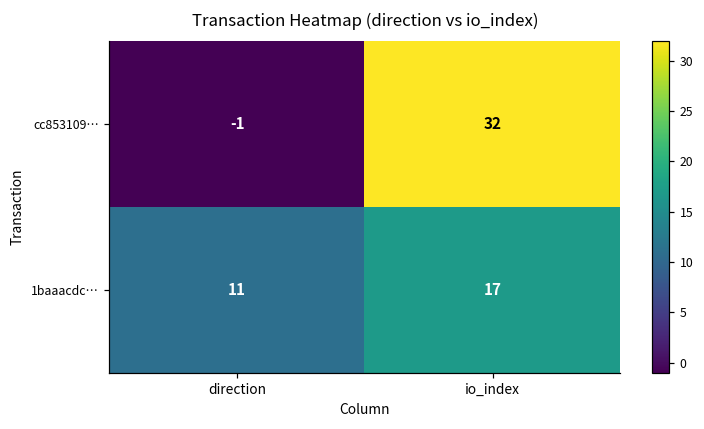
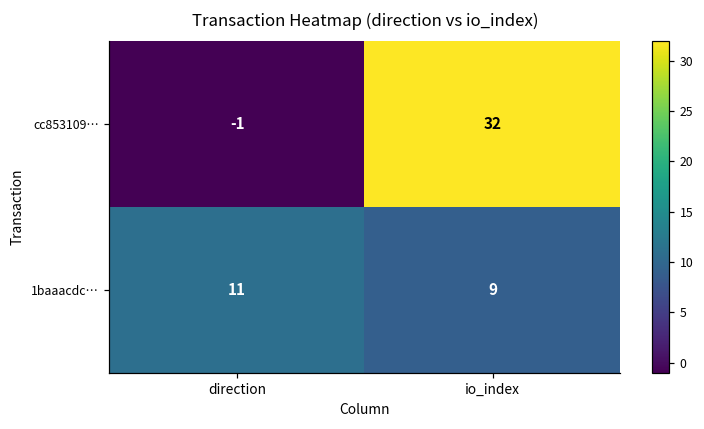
1baaacdc…, io_index: 17 -> 9
